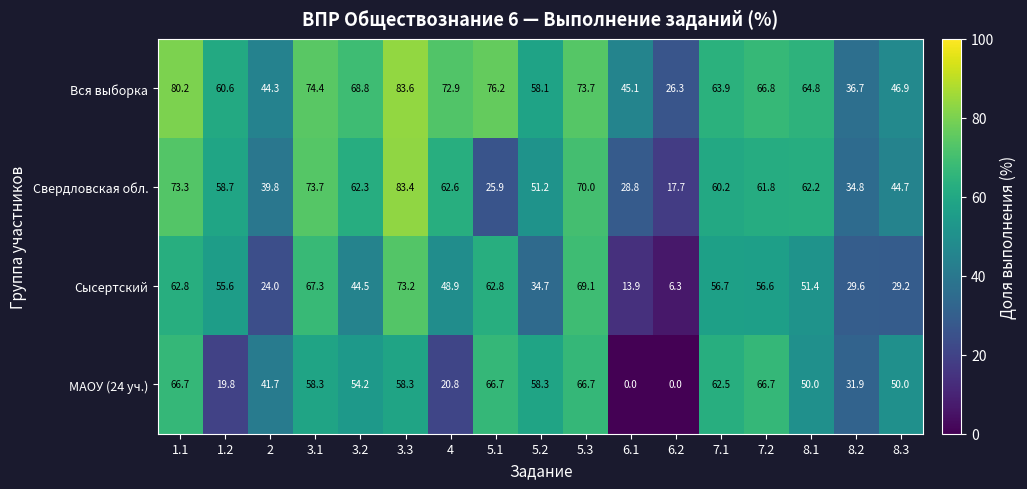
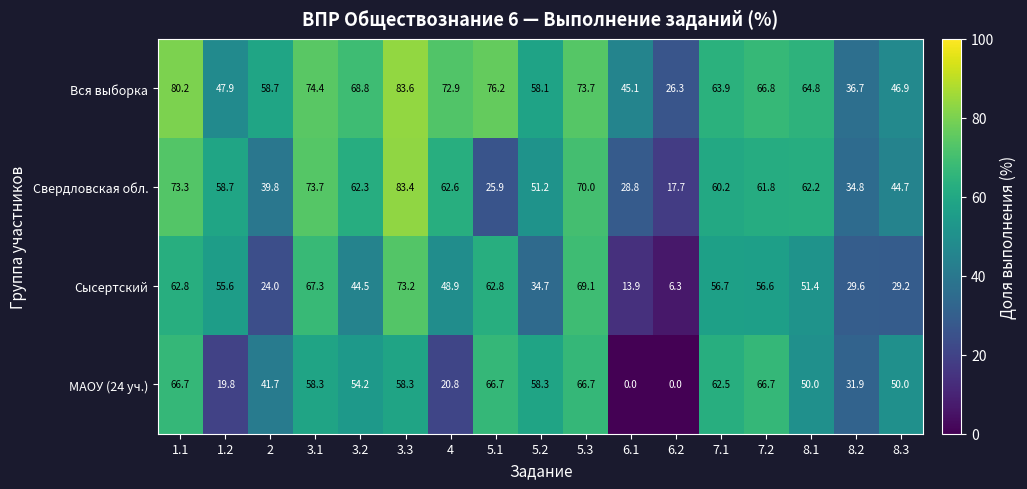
Вся выборка, 1.2: 60.6 -> 47.9
Вся выборка, 2: 44.3 -> 58.7
